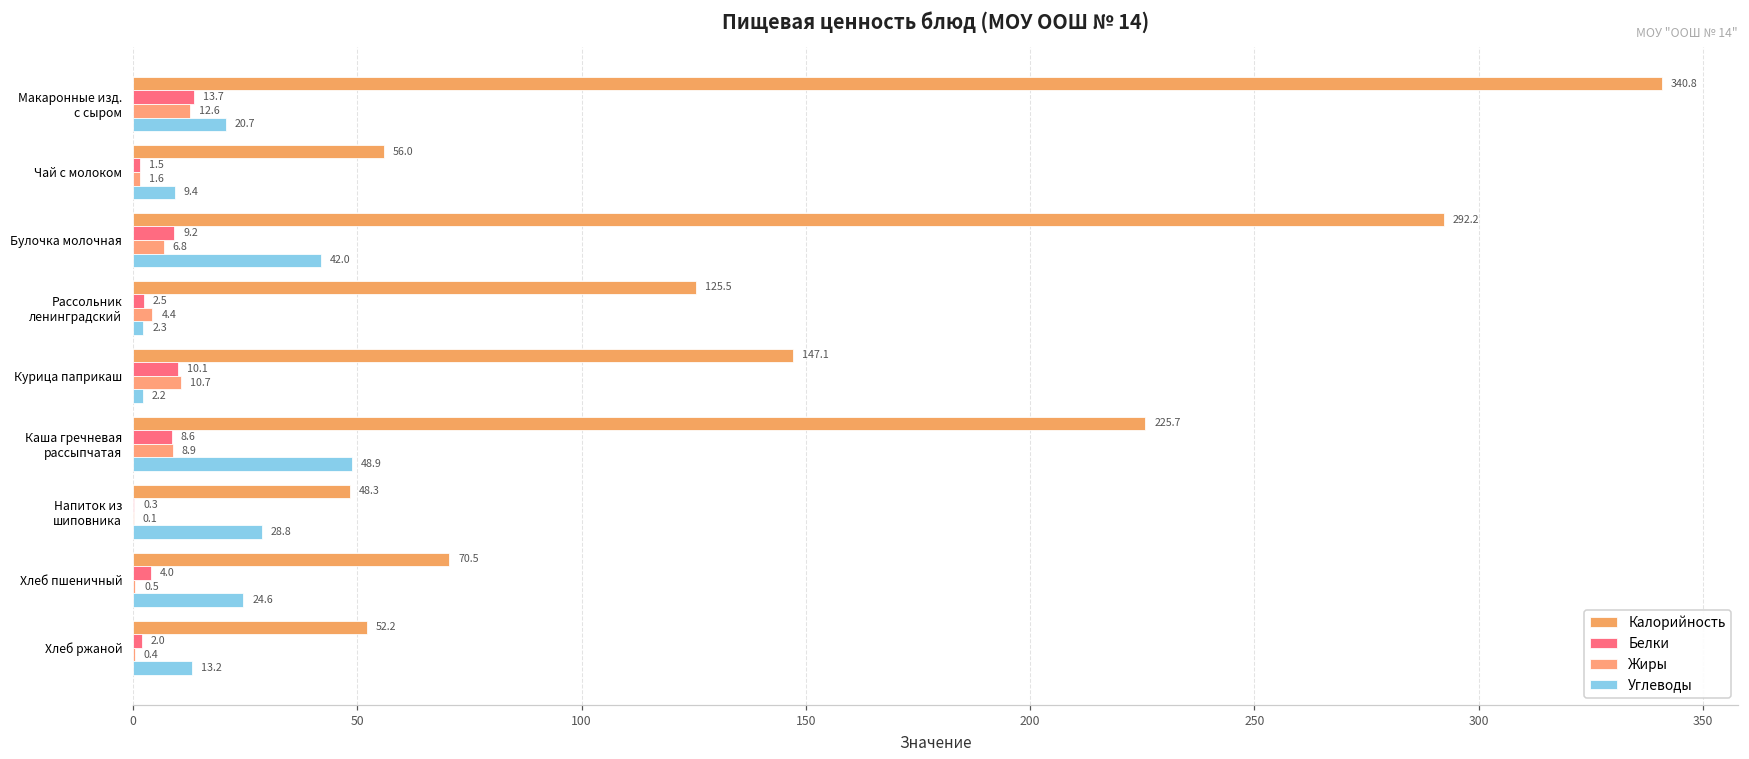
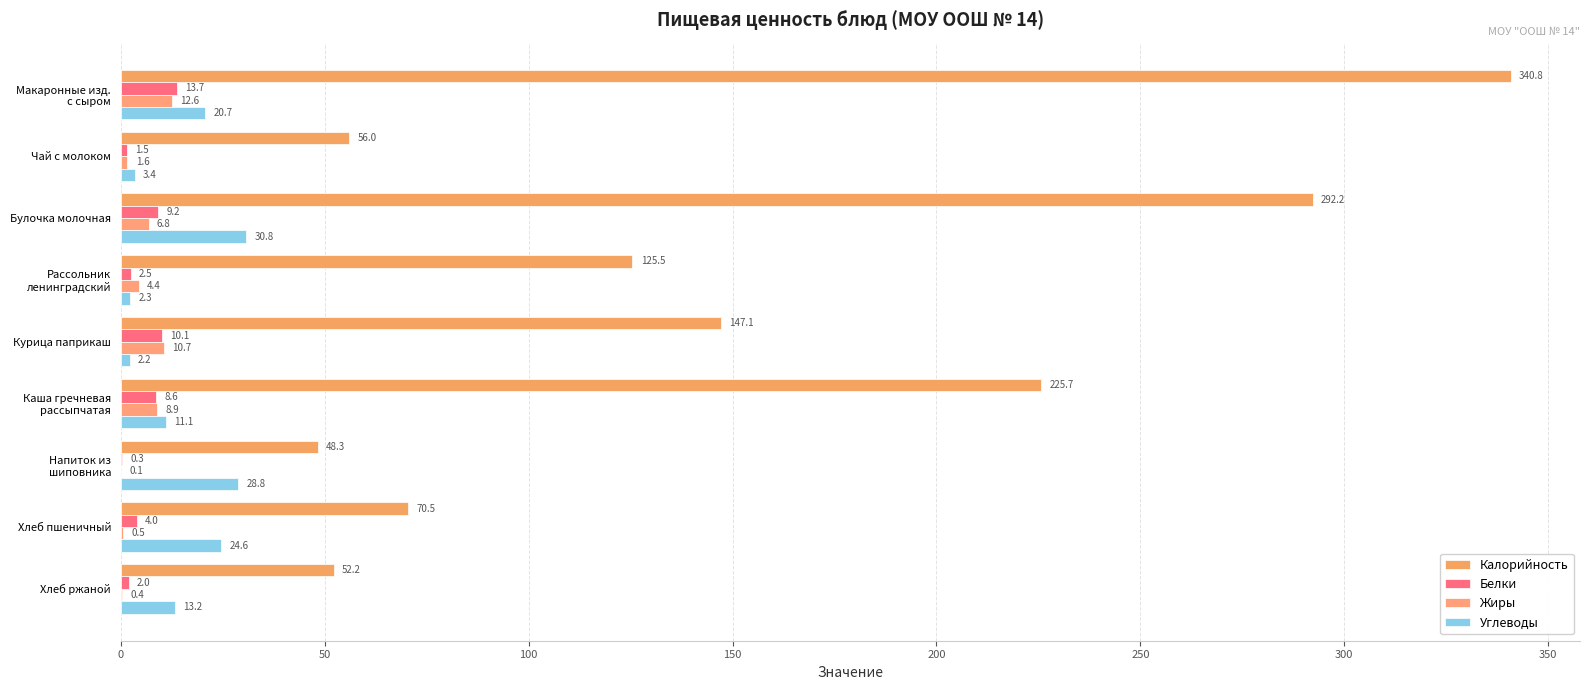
Углеводы, Чай с молоком: 9.4 -> 3.4
Углеводы, Булочка молочная: 42.0 -> 30.8
Углеводы, Каша гречневая рассыпчатая: 48.9 -> 11.1
